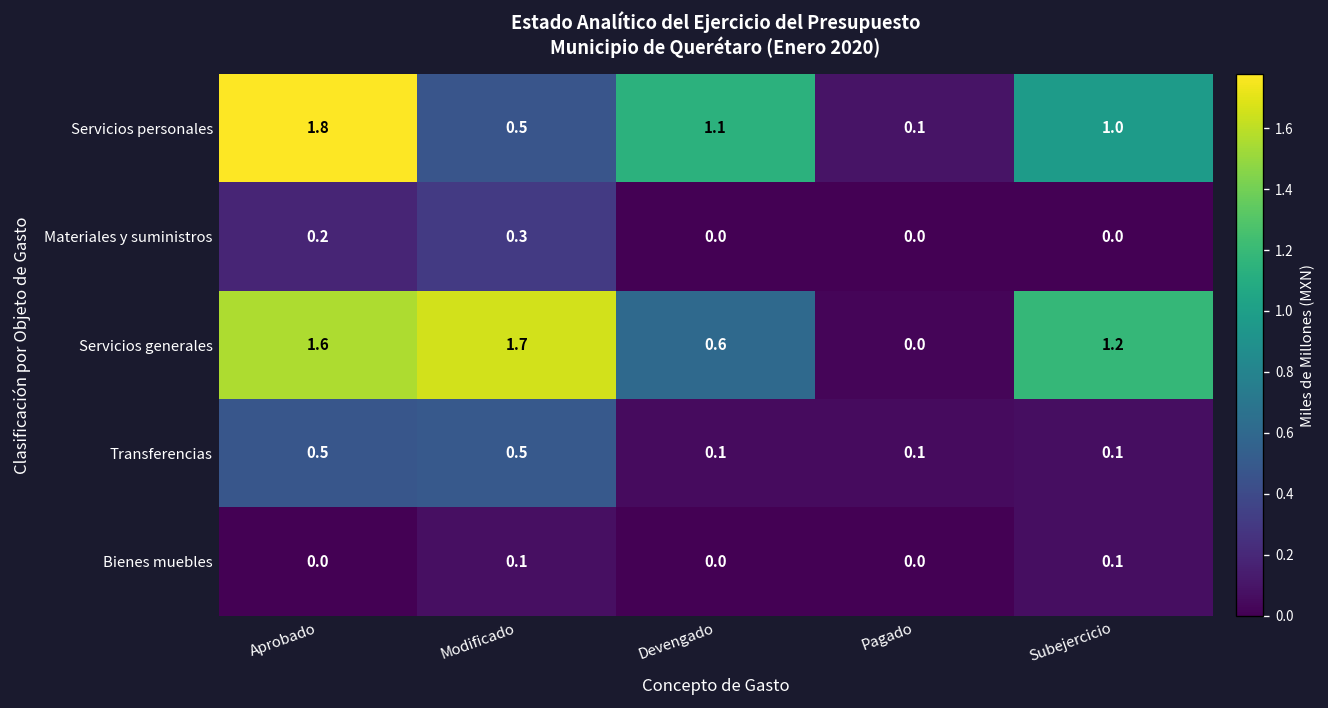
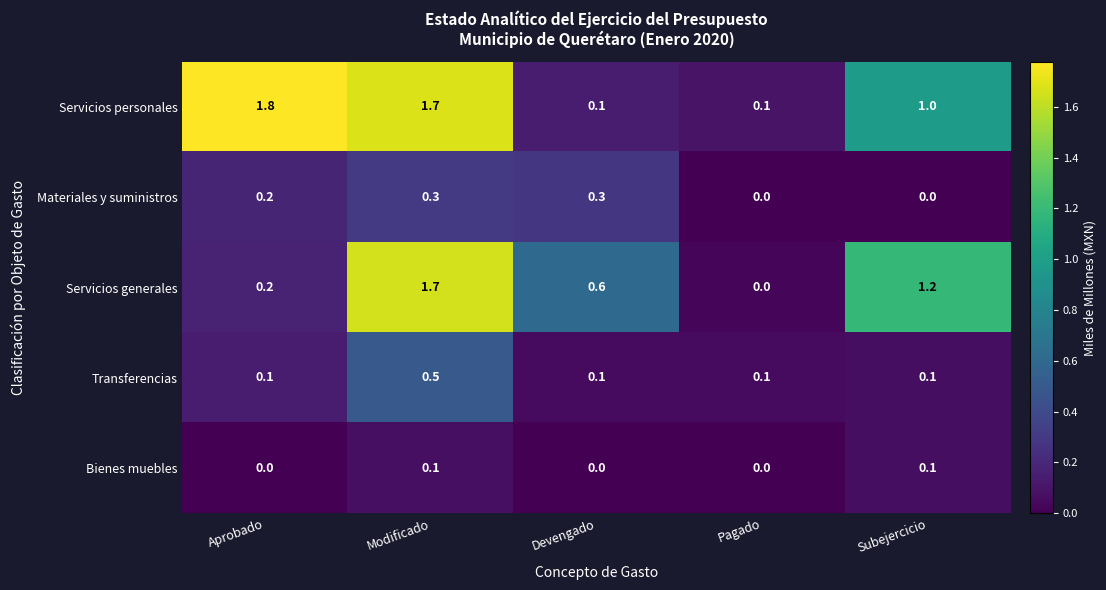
Servicios personales, Modificado: 0.5 -> 1.7
Servicios personales, Devengado: 1.1 -> 0.1
Materiales y suministros, Devengado: 0.0 -> 0.3
Servicios generales, Aprobado: 1.6 -> 0.2
Transferencias, Aprobado: 0.5 -> 0.1
